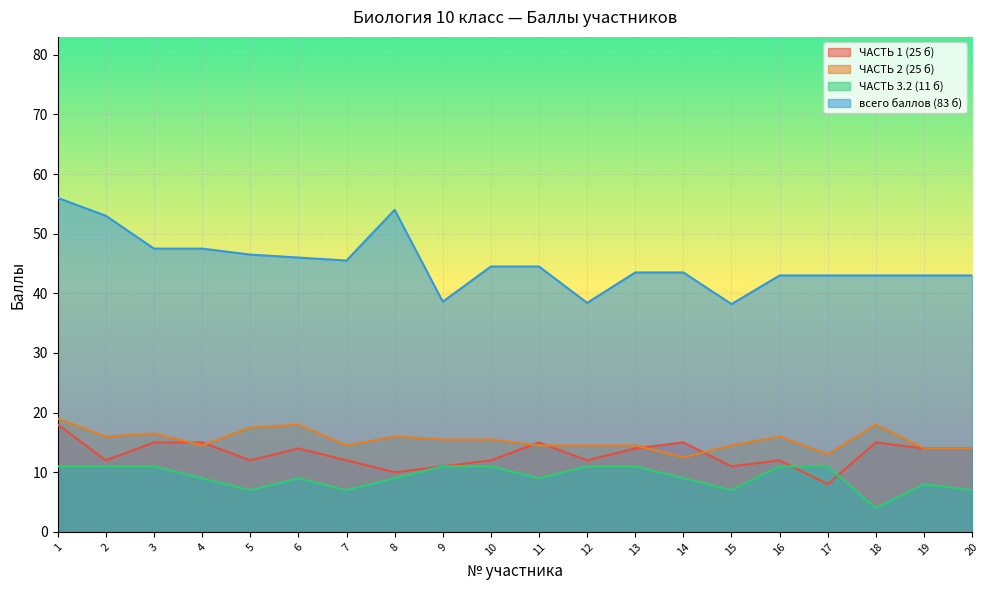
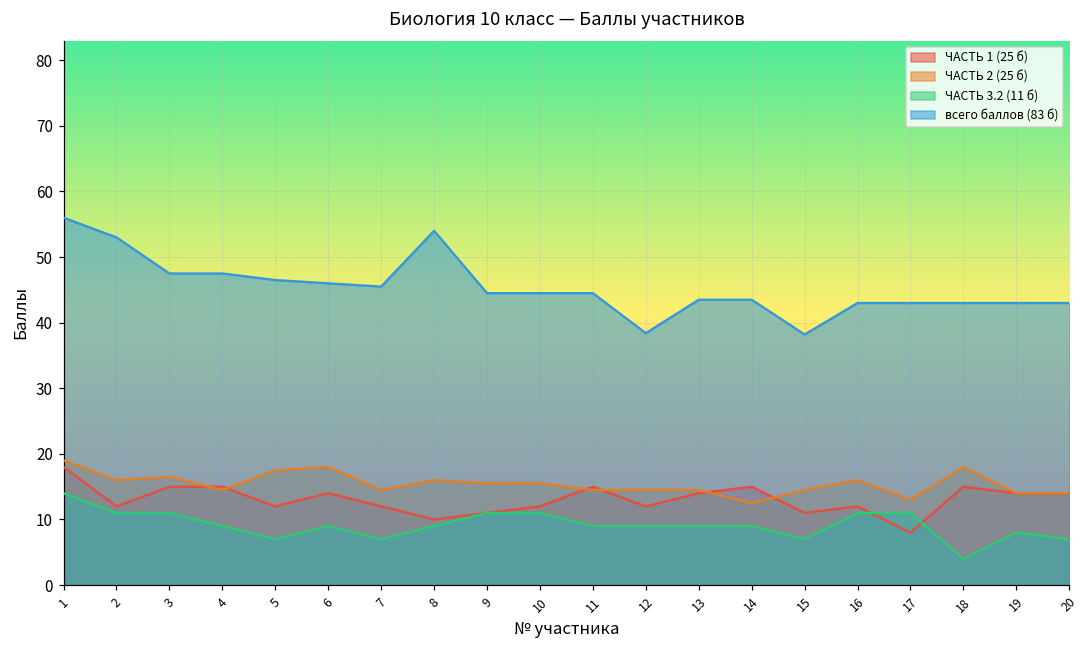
ЧАСТЬ 3.2 (11 б), 1: 11 -> 14
всего баллов (83 б), 9: 39 -> 45
ЧАСТЬ 3.2 (11 б), 12: 11 -> 9
ЧАСТЬ 3.2 (11 б), 13: 11 -> 9
